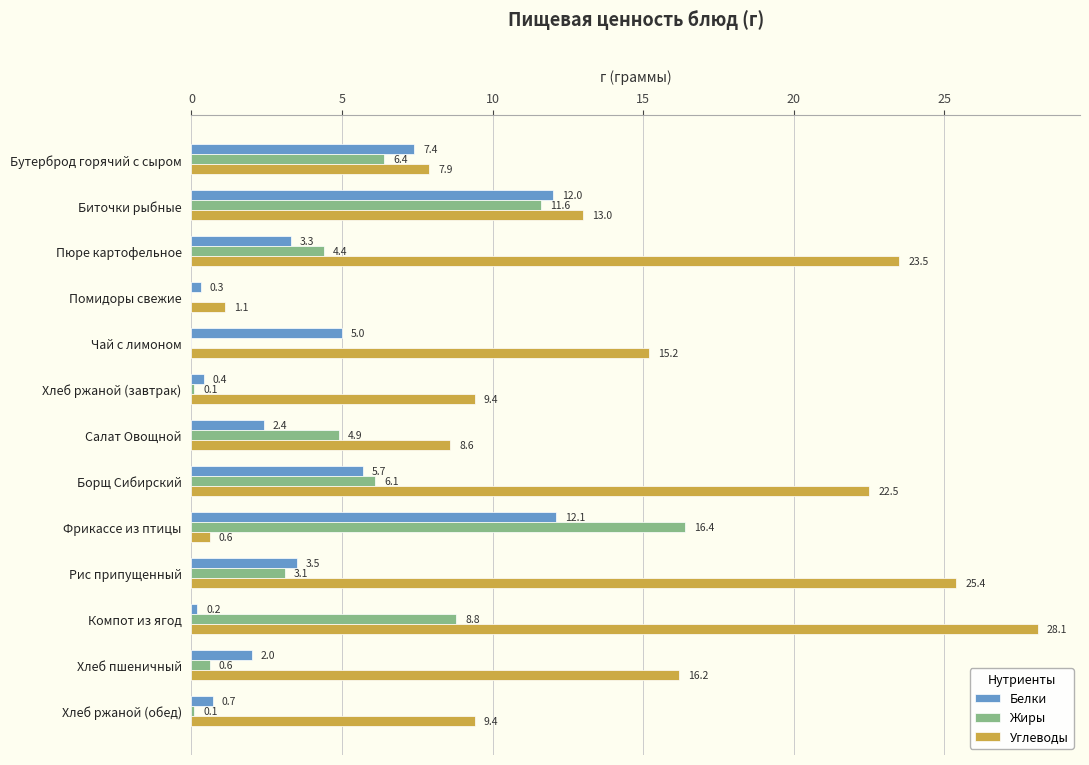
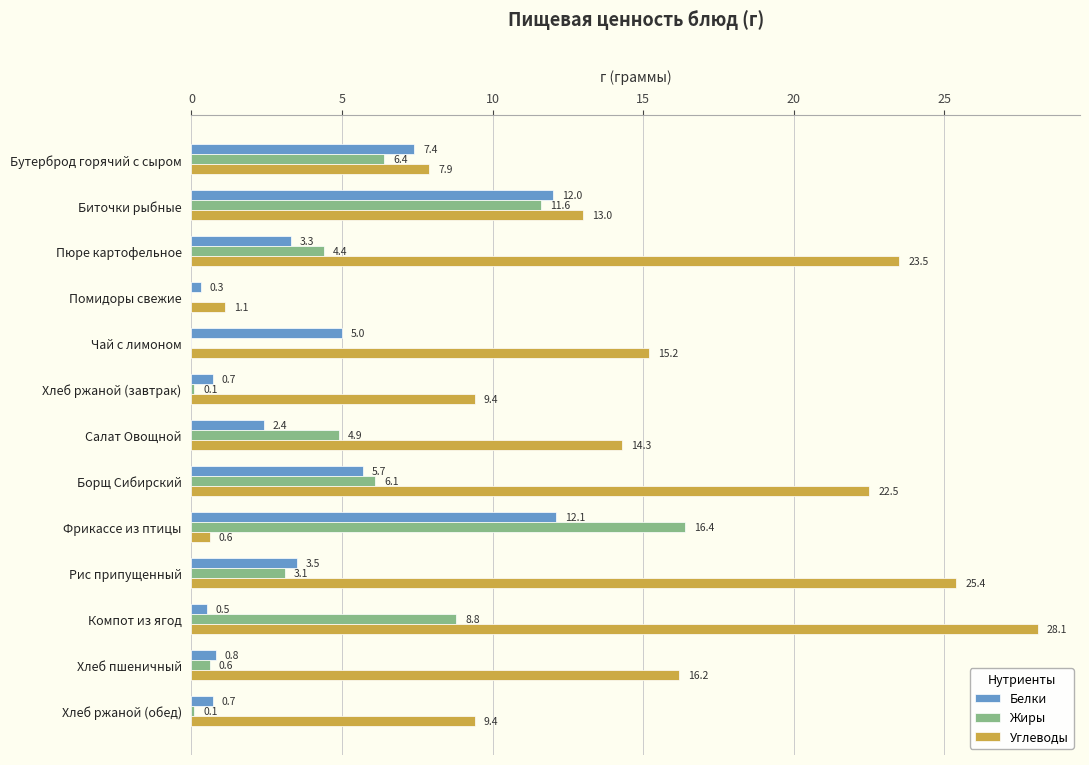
Белки, Хлеб ржаной (завтрак): 0.4 -> 0.7
Углеводы, Салат Овощной: 8.6 -> 14.3
Белки, Компот из ягод: 0.2 -> 0.5
Белки, Хлеб пшеничный: 2.0 -> 0.8
